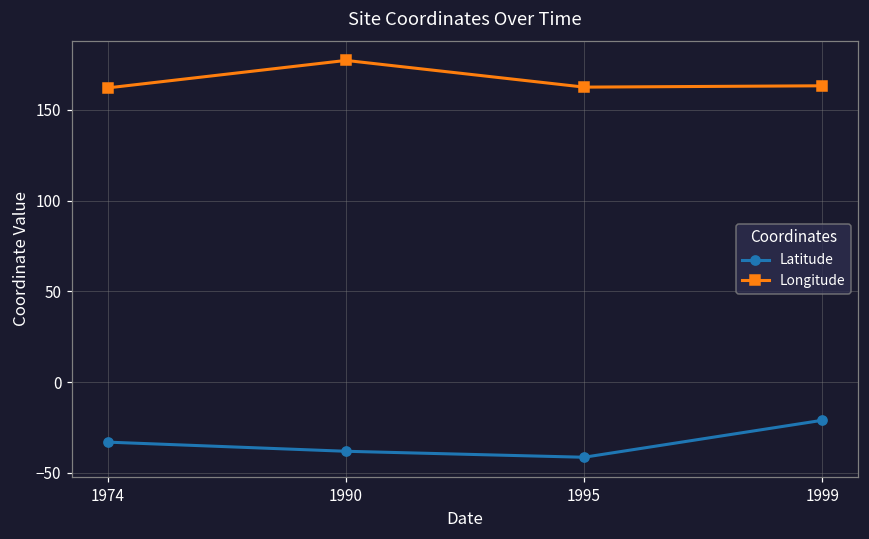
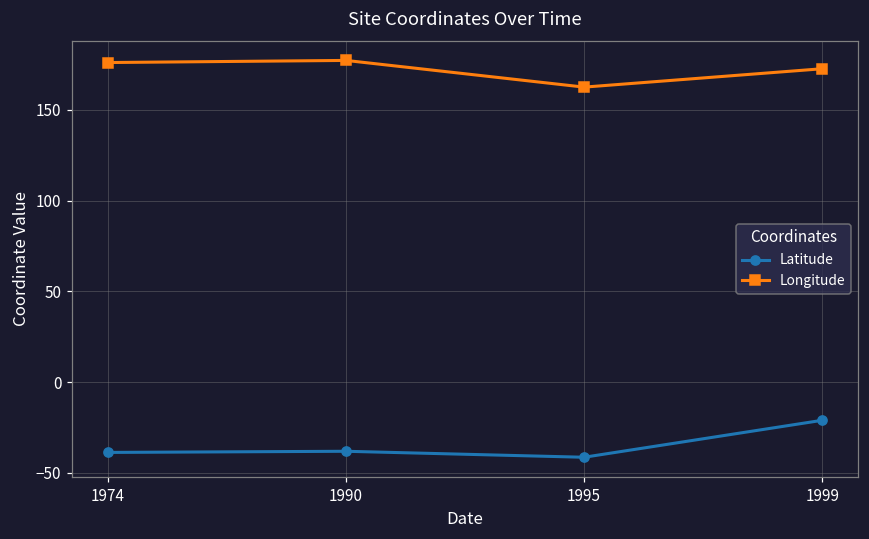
Latitude, 1974: -33 -> -39
Longitude, 1974: 162 -> 176
Longitude, 1999: 163 -> 173
